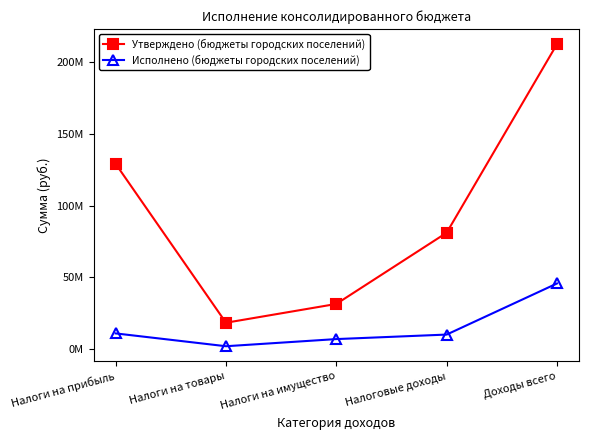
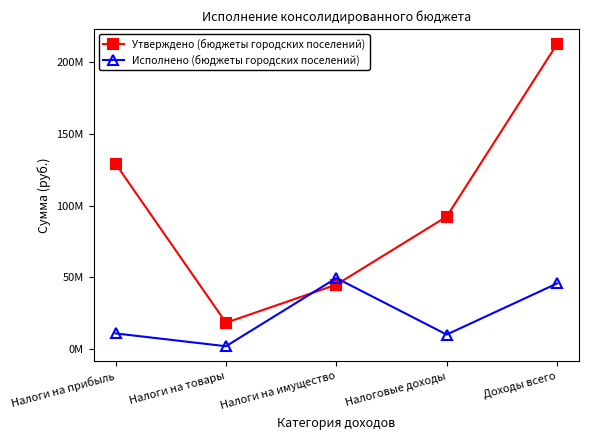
Утверждено (бюджеты городских поселений), Налоги на имущество: 31000000 -> 45000000
Исполнено (бюджеты городских поселений), Налоги на имущество: 7000000 -> 49000000
Утверждено (бюджеты городских поселений), Налоговые доходы: 81000000 -> 92000000
